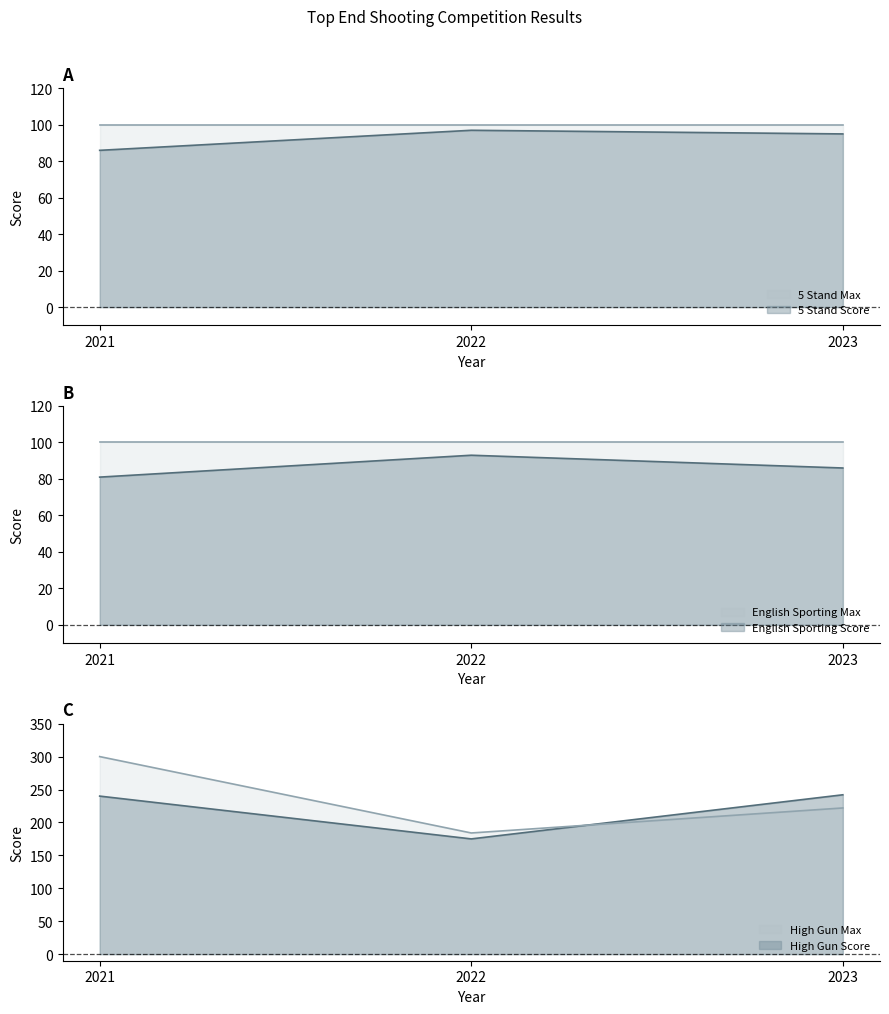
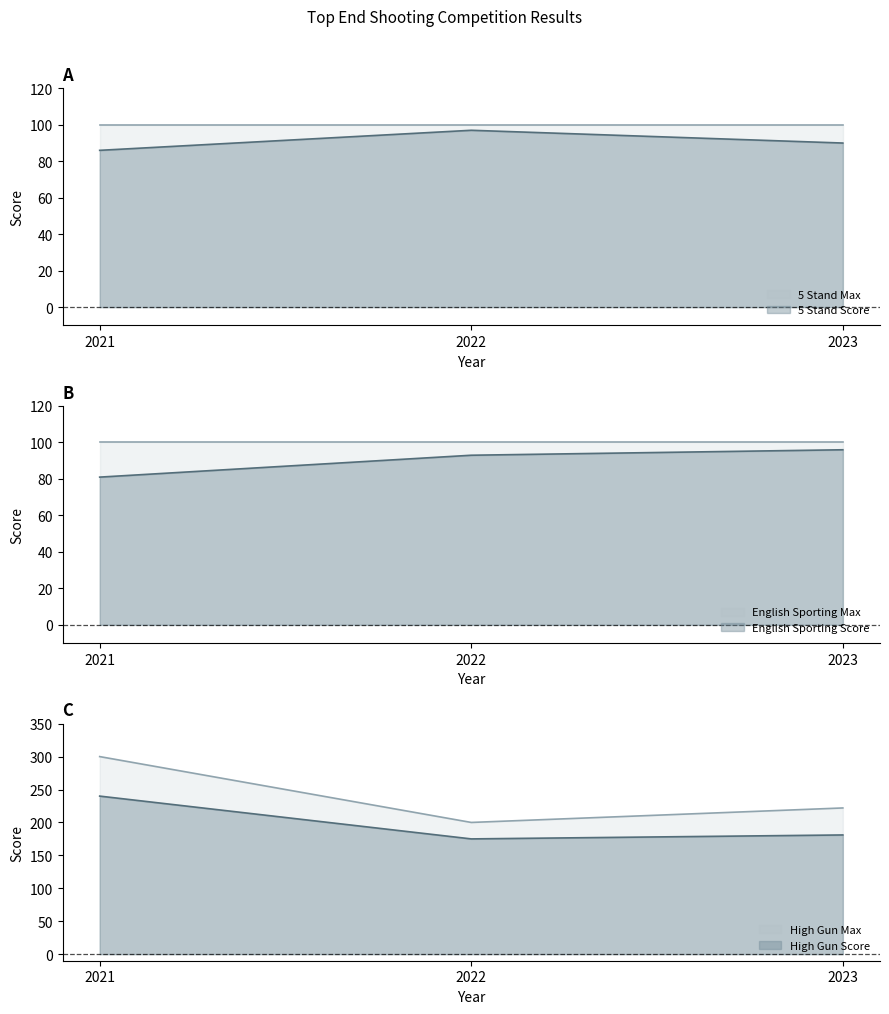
A, 5 Stand Score, 2023: 95 -> 90
B, English Sporting Score, 2023: 86 -> 96
C, High Gun Max, 2022: 180 -> 200
C, High Gun Score, 2023: 240 -> 180
